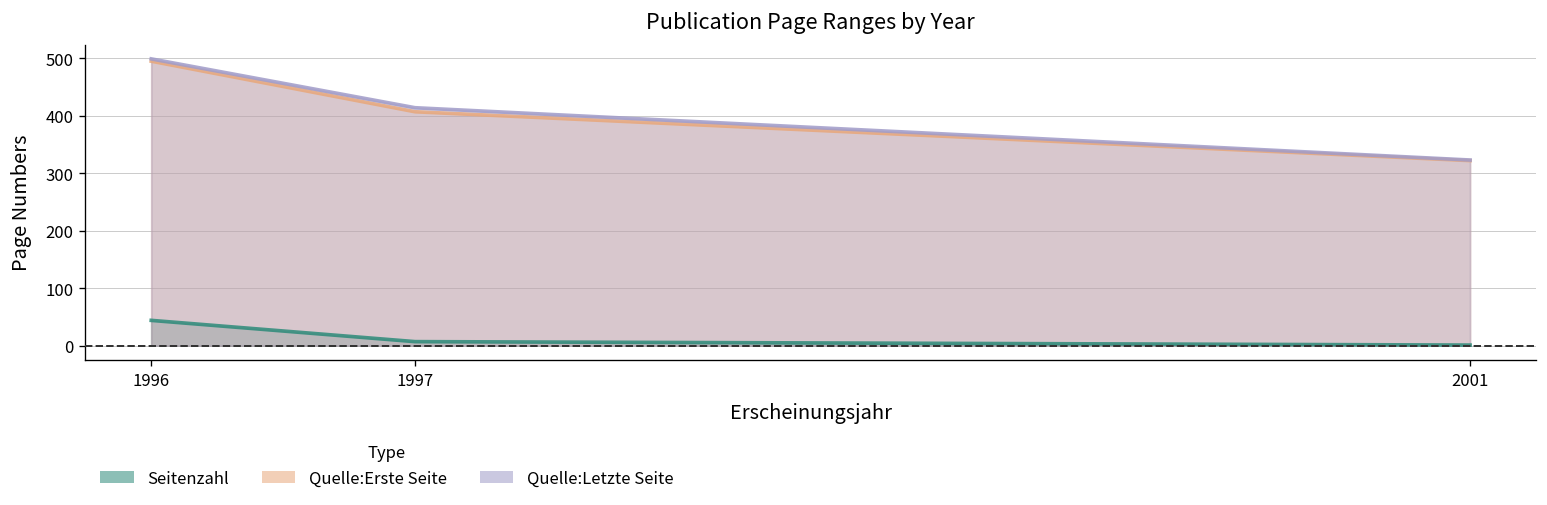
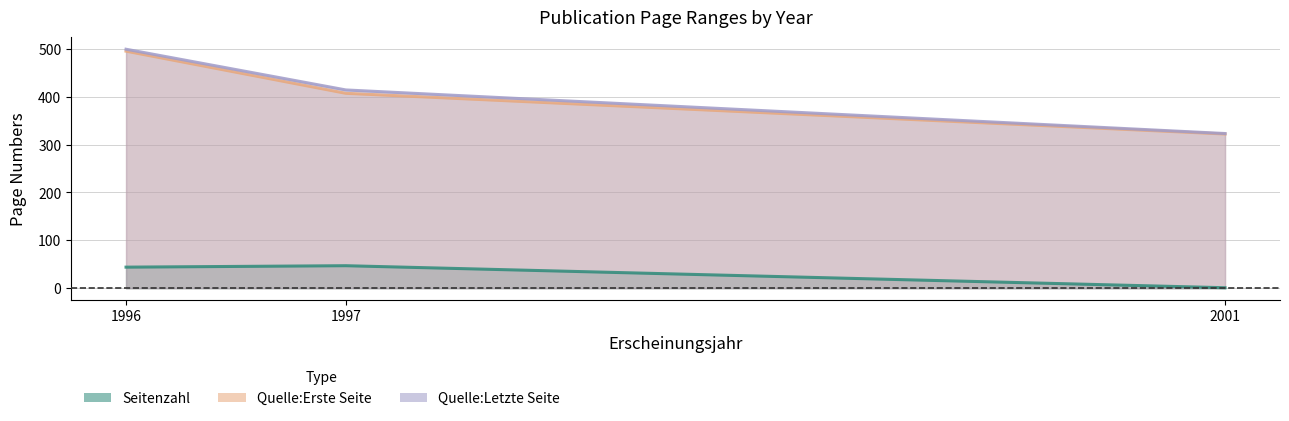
Seitenzahl, 1997: 10 -> 50
